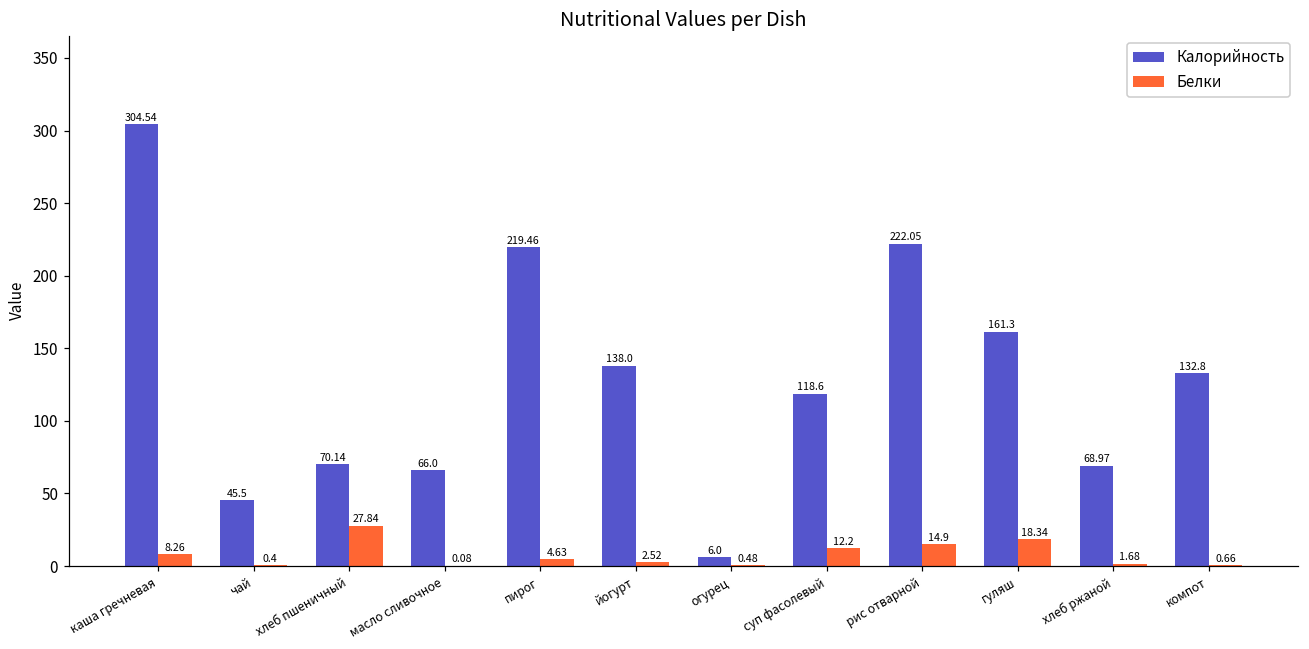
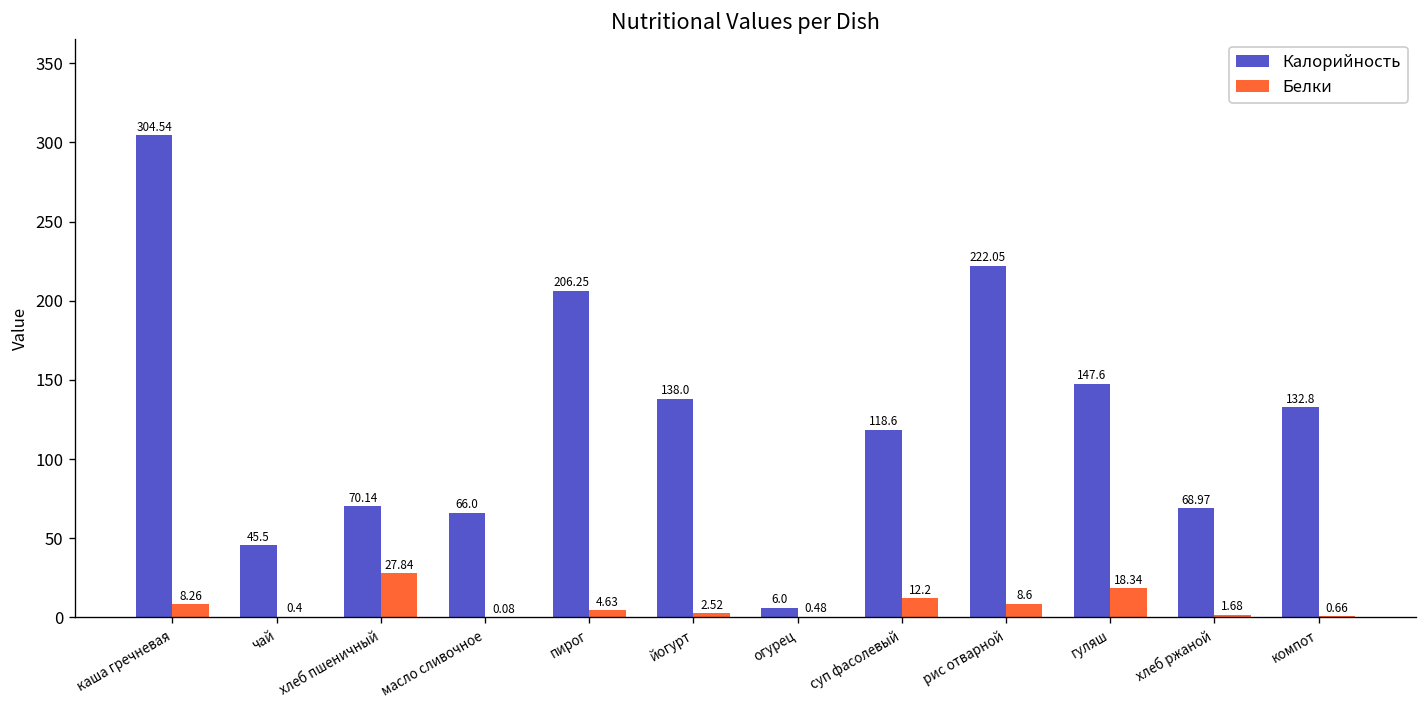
Калорийность, пирог: 219.46 -> 206.25
Белки, рис отварной: 14.9 -> 8.6
Калорийность, гуляш: 161.3 -> 147.6
